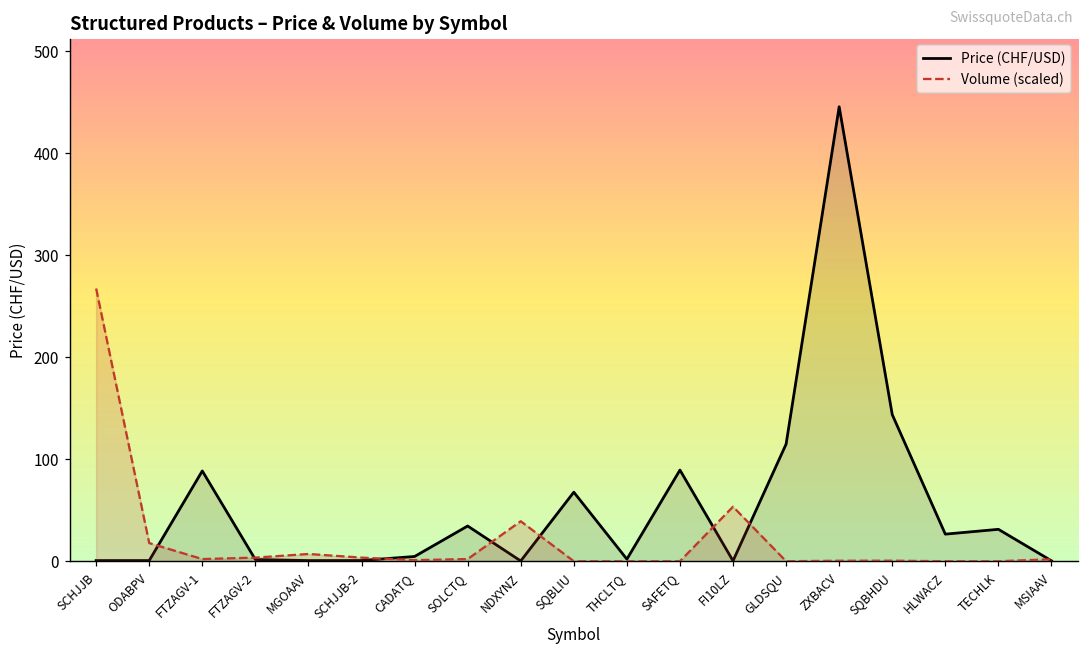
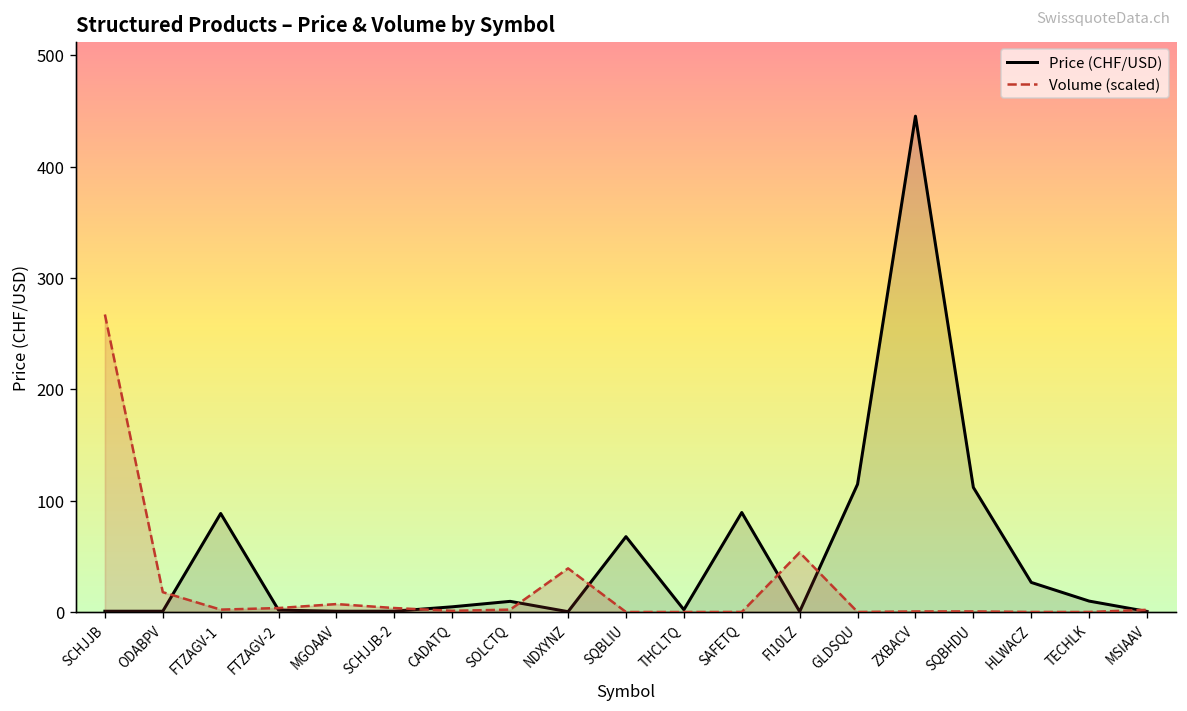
Price (CHF/USD), SOLCTQ: 30 -> 10
Price (CHF/USD), SQBHDU: 140 -> 110
Price (CHF/USD), TECHLK: 30 -> 10
